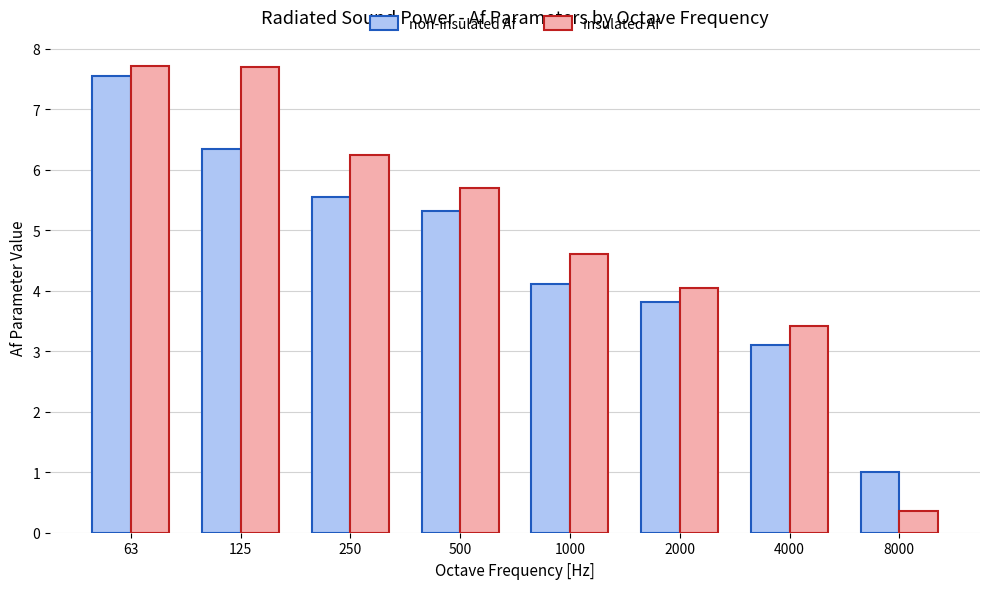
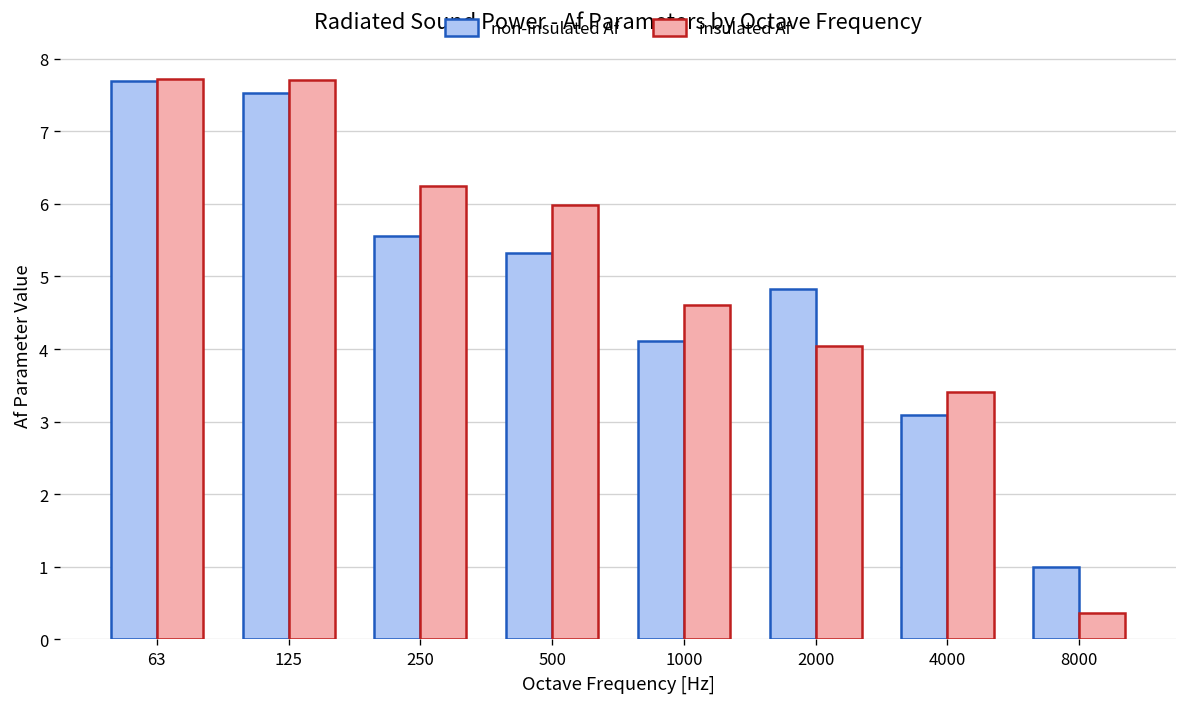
non-insulated Af, 63: 7.6 -> 7.7
non-insulated Af, 125: 6.3 -> 7.5
insulated Af, 500: 5.7 -> 6.0
non-insulated Af, 2000: 3.8 -> 4.8
